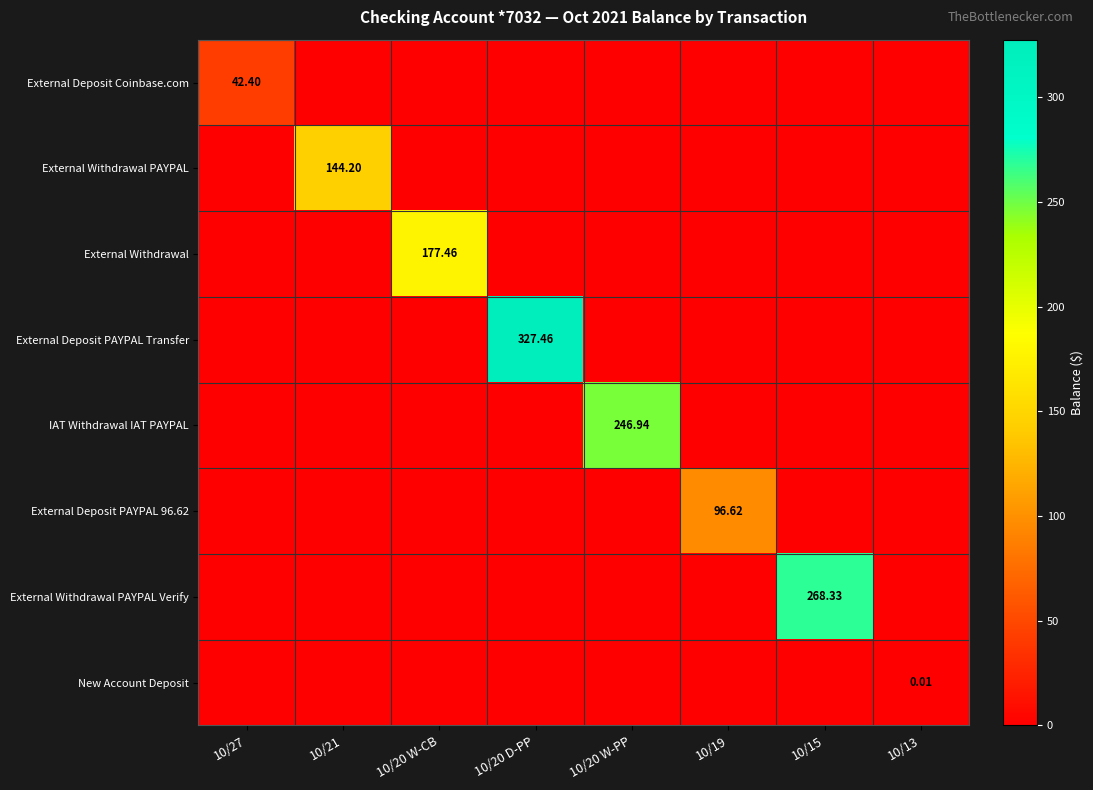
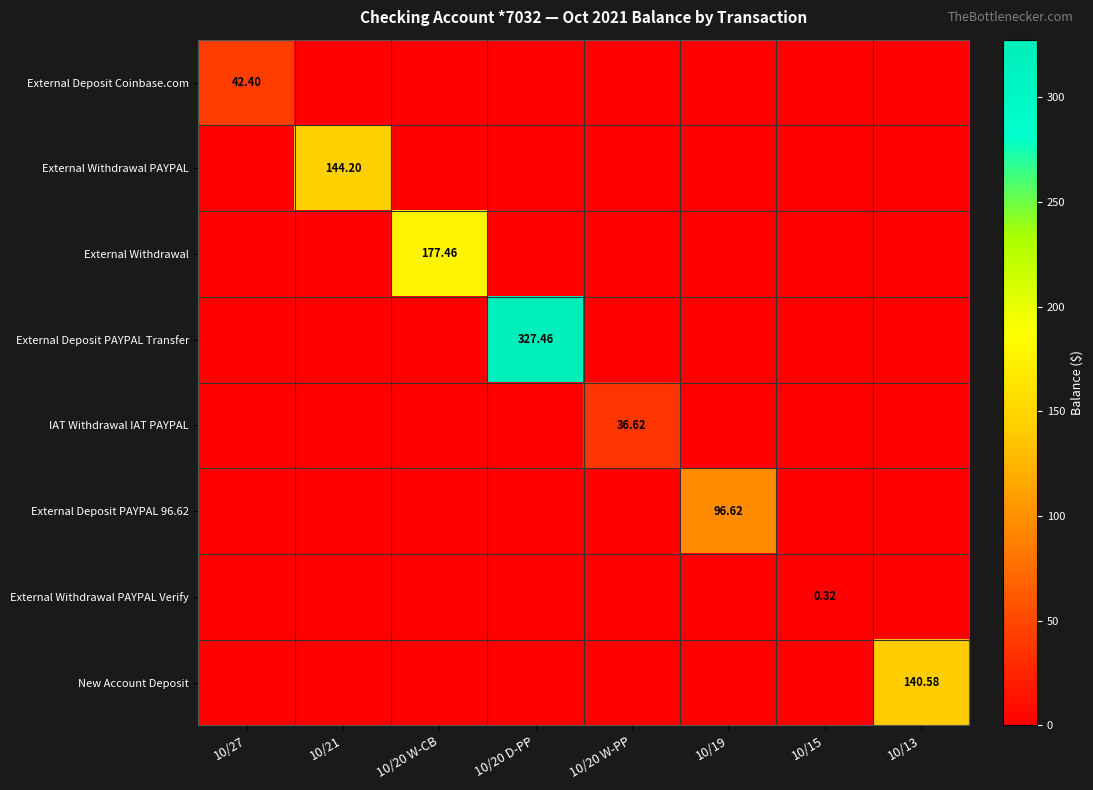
IAT Withdrawal IAT PAYPAL, 10/20 W-PP: 246.94 -> 36.62
External Withdrawal PAYPAL Verify, 10/15: 268.33 -> 0.32
New Account Deposit, 10/13: 0.01 -> 140.58
